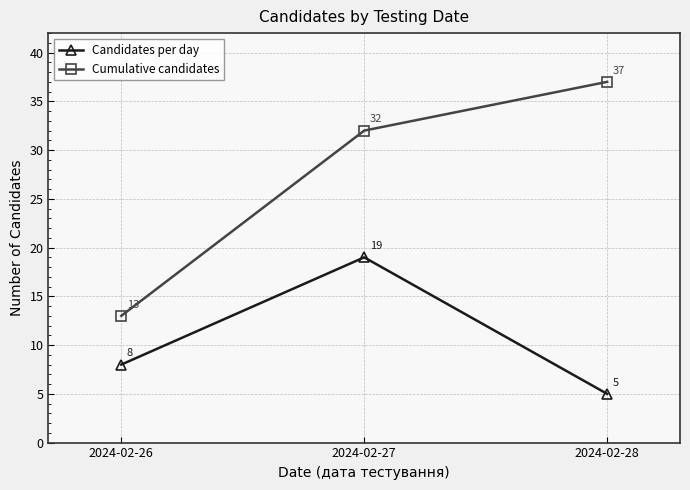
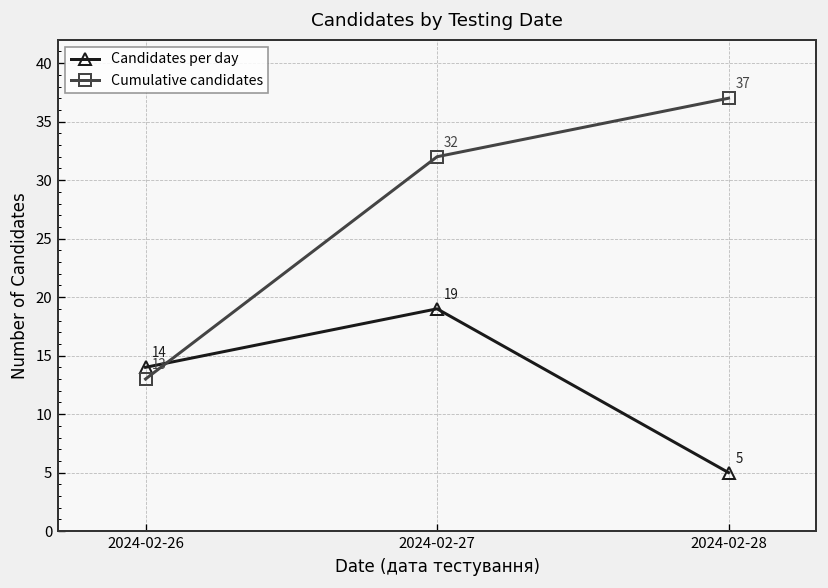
Candidates per day, 2024-02-26: 8 -> 14
